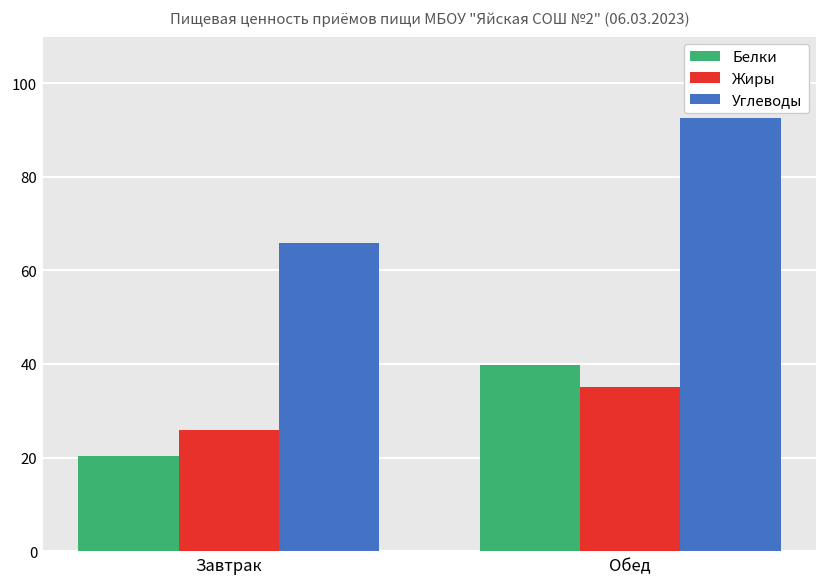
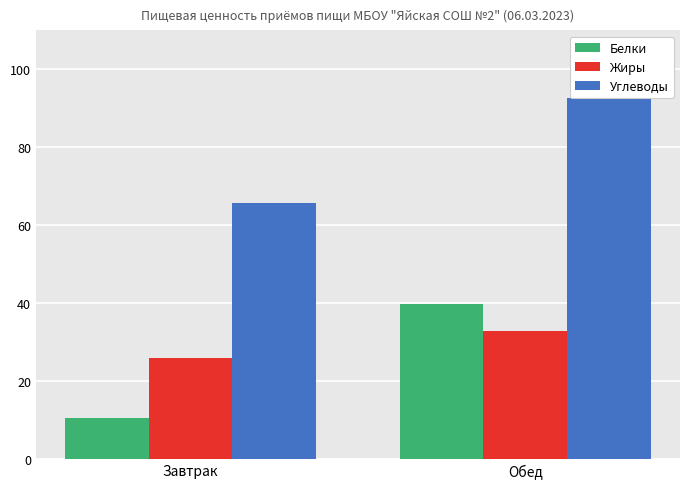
Белки, Завтрак: 20 -> 10
Жиры, Обед: 35 -> 33
